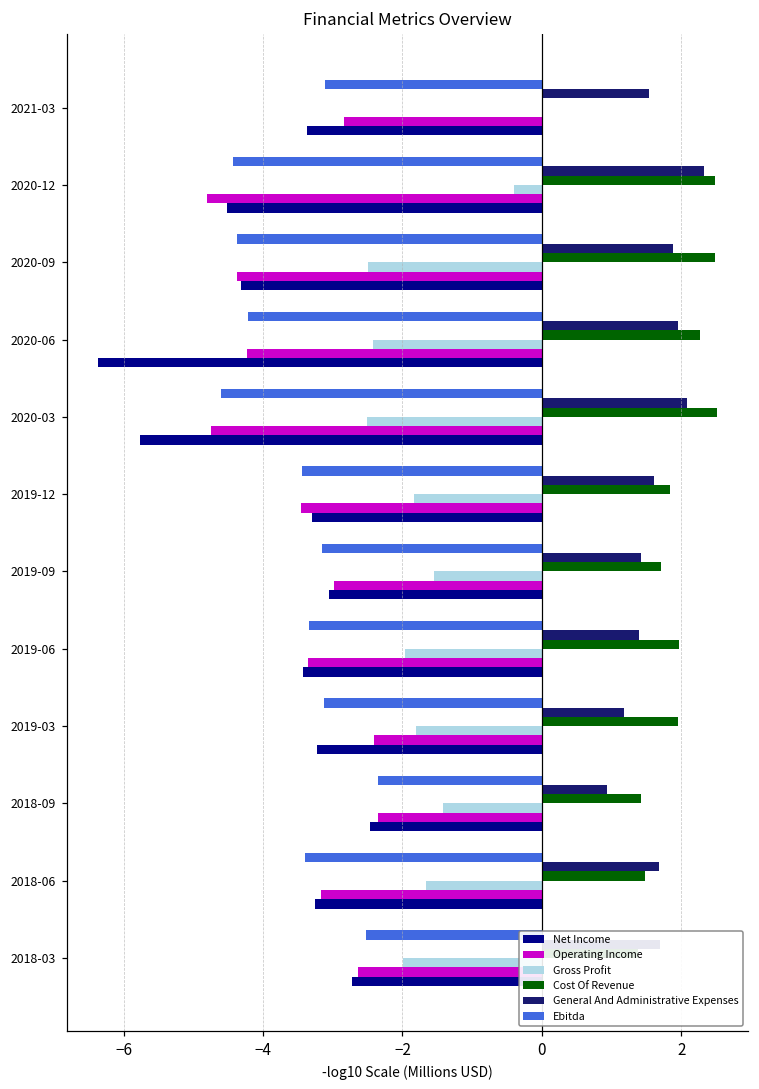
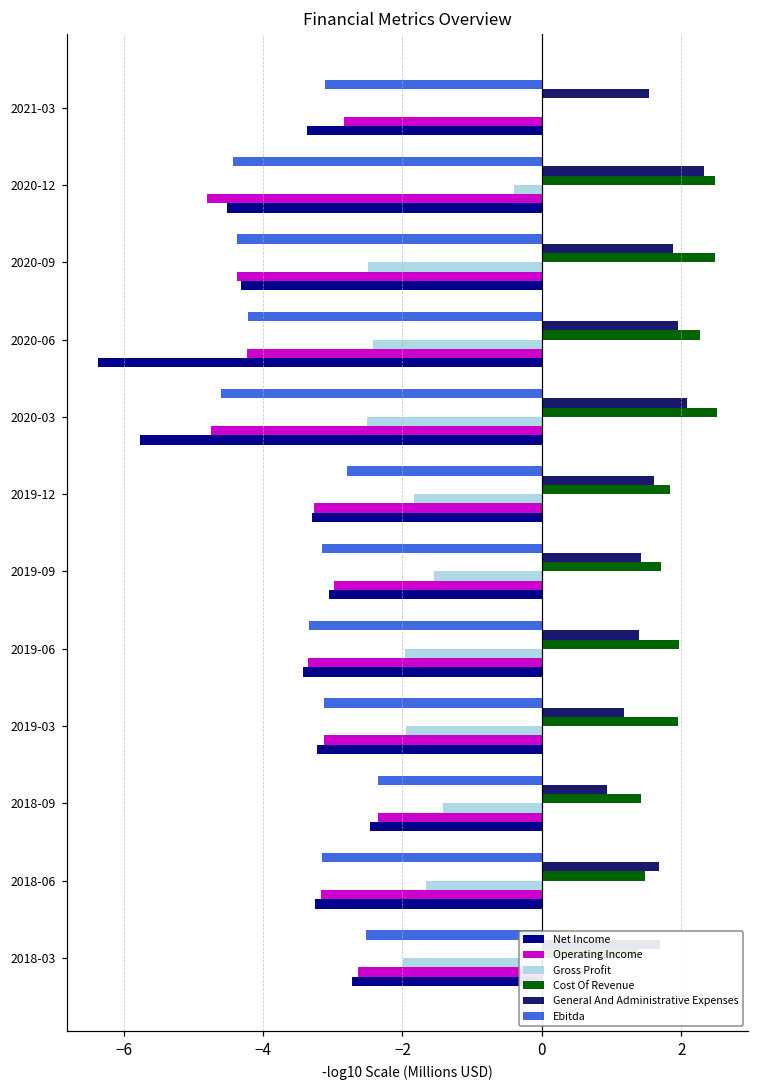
Ebitda, 2019-12: -3.4 -> -2.8
Operating Income, 2019-12: -3.4 -> -3.3
Gross Profit, 2019-03: -1.8 -> -1.9
Operating Income, 2019-03: -2.4 -> -3.1
Ebitda, 2018-06: -3.4 -> -3.2
